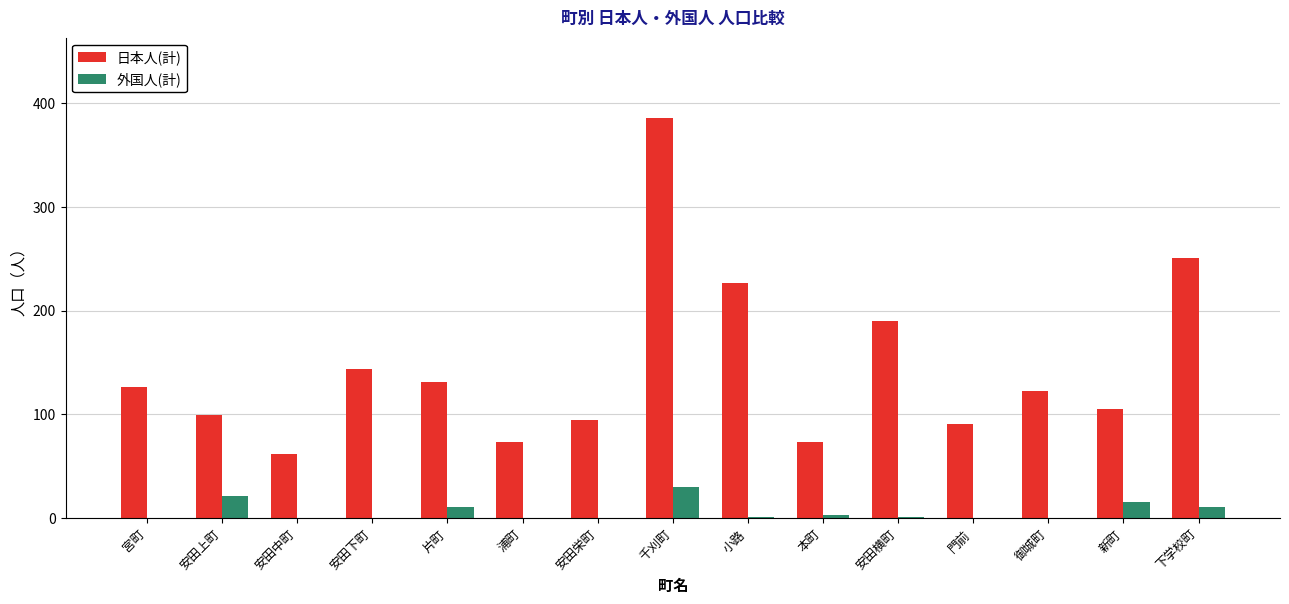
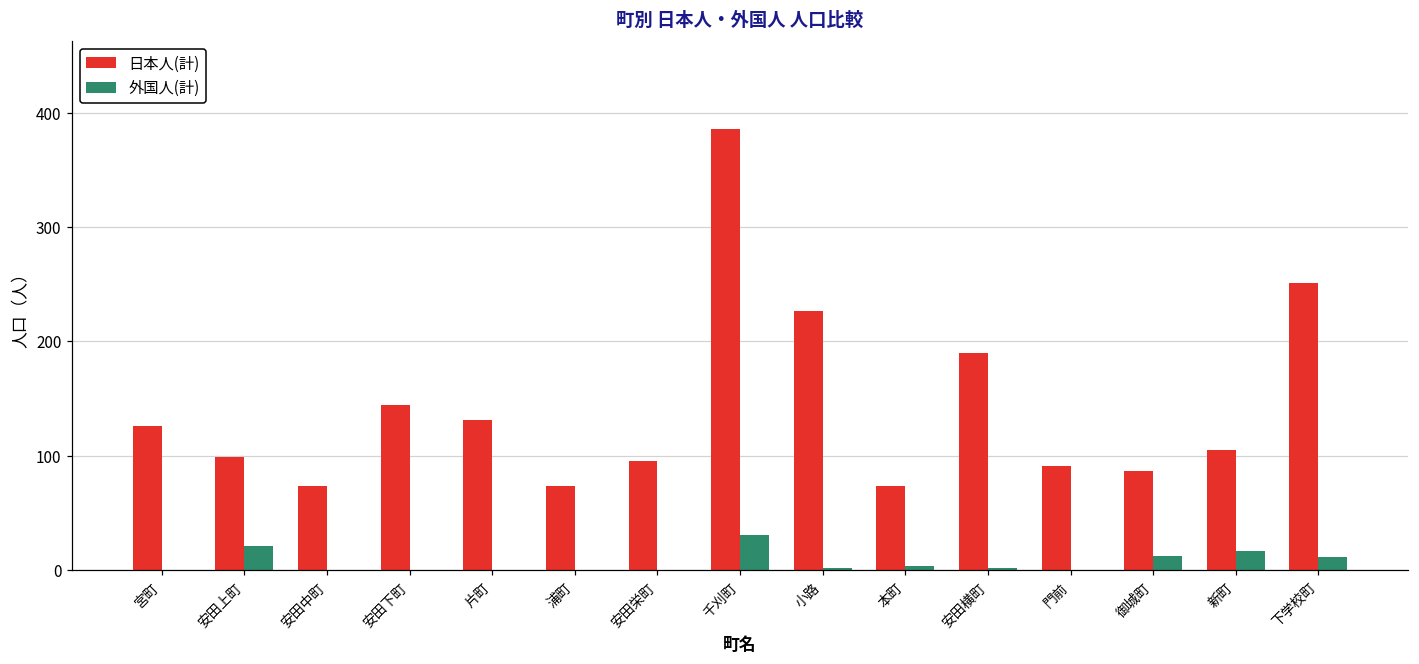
日本人(計), 安田中町: 62 -> 73
外国人(計), 片町: 11 -> 0
日本人(計), 御城町: 123 -> 86
外国人(計), 御城町: 0 -> 12
